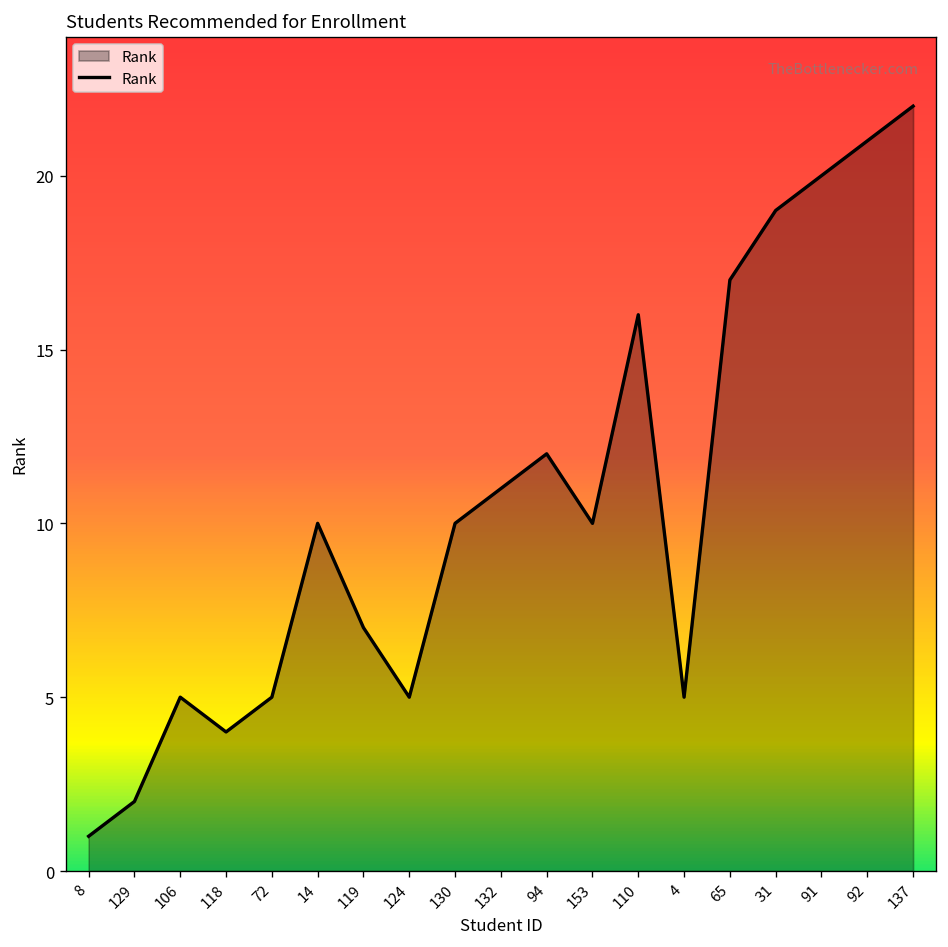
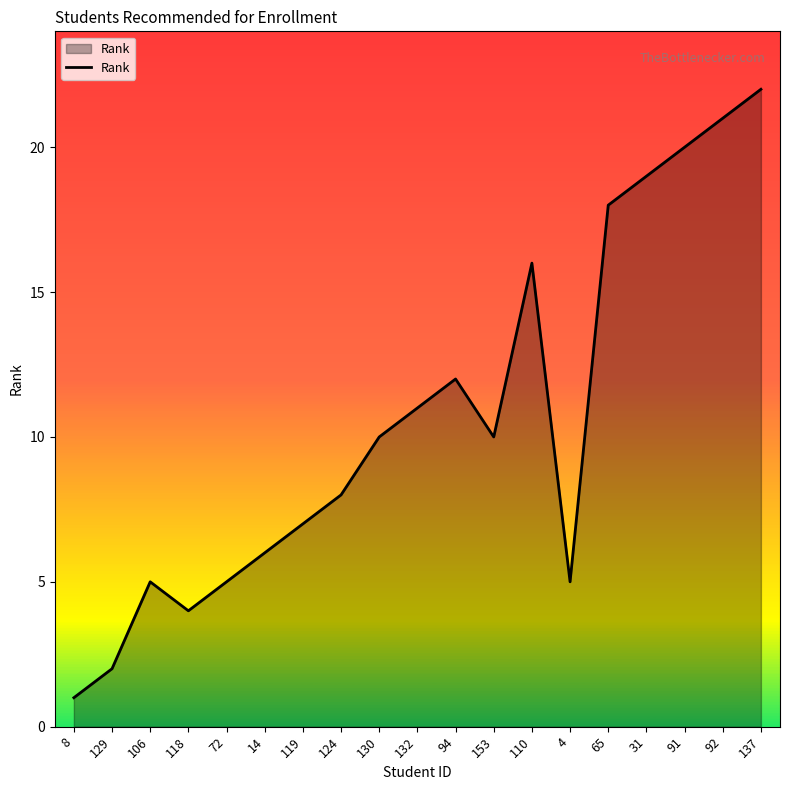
14: 10 -> 6
124: 5 -> 8
65: 17 -> 18
